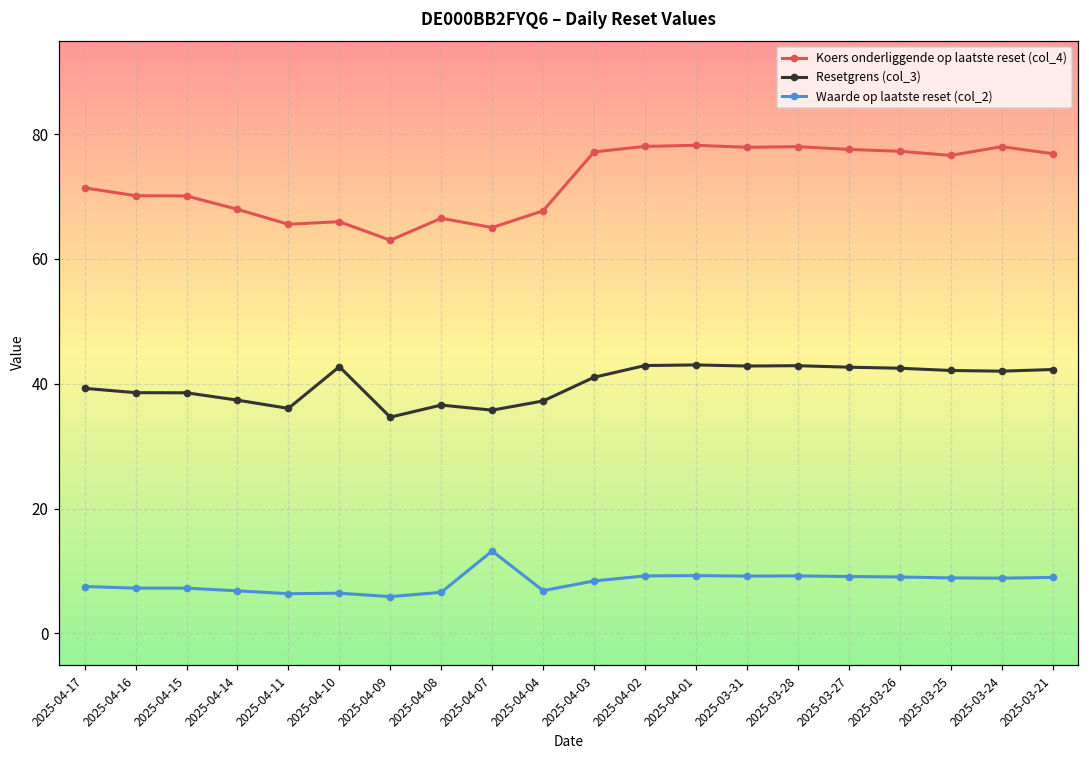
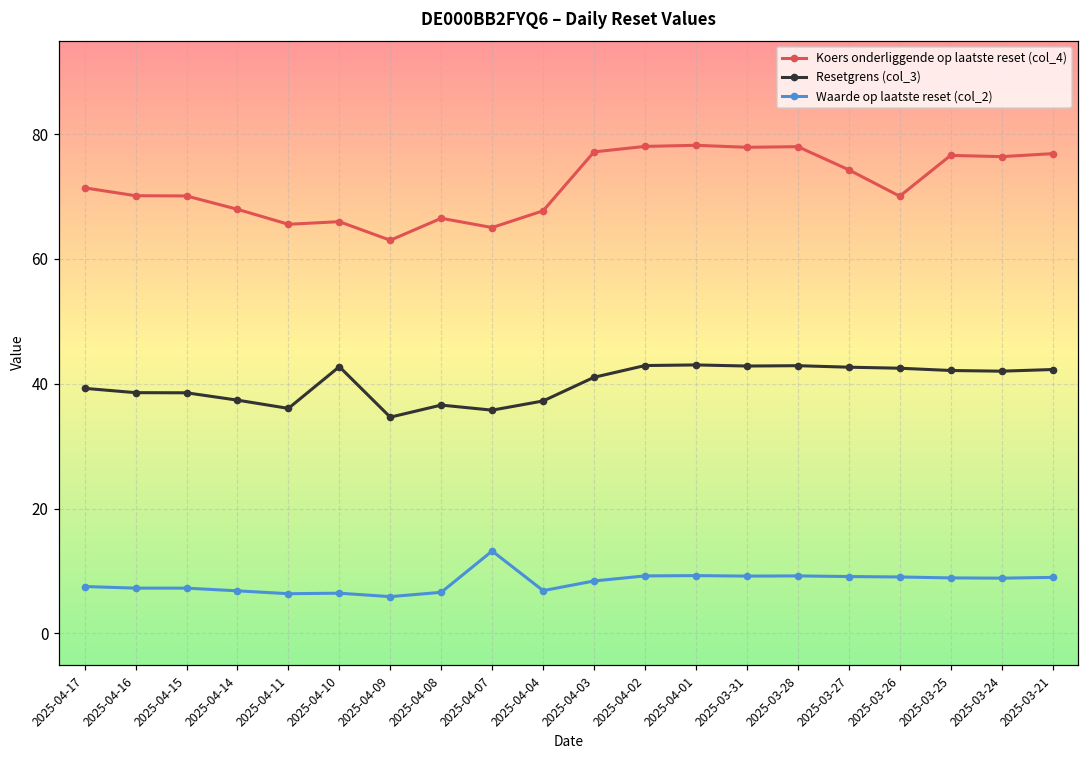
Koers onderliggende op laatste reset (col_4), 2025-03-27: 78 -> 74
Koers onderliggende op laatste reset (col_4), 2025-03-26: 77 -> 70
Koers onderliggende op laatste reset (col_4), 2025-03-24: 78 -> 76
